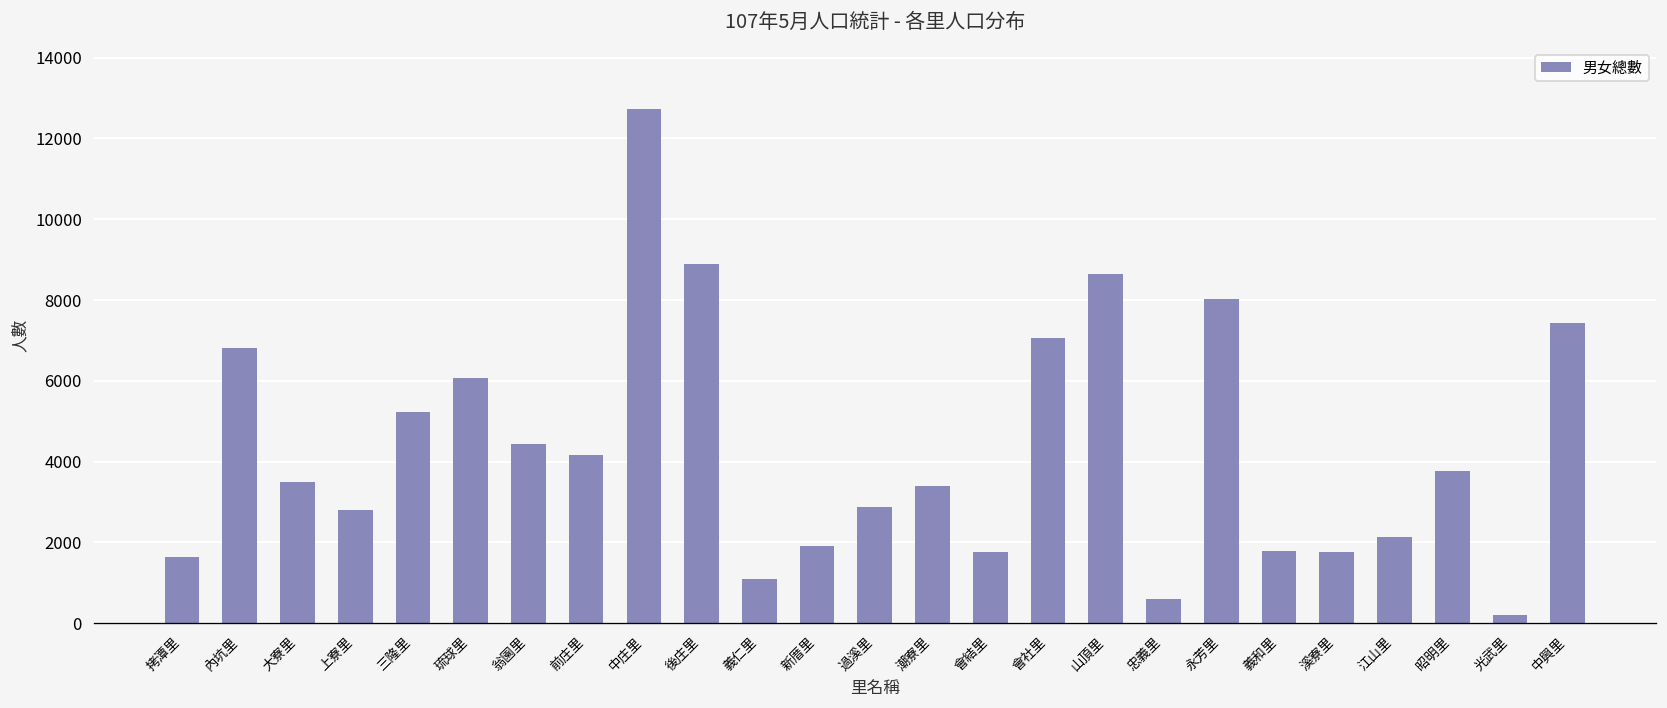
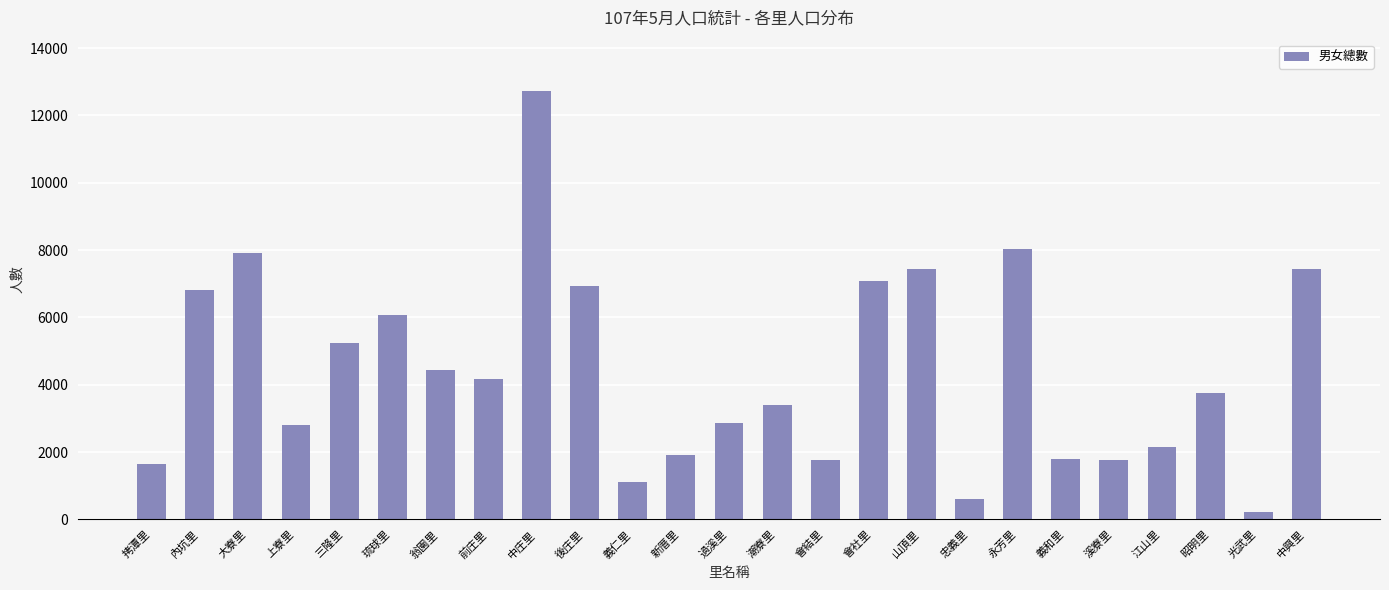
大寮里: 3500 -> 7900
後庄里: 8900 -> 6900
山頂里: 8600 -> 7400
